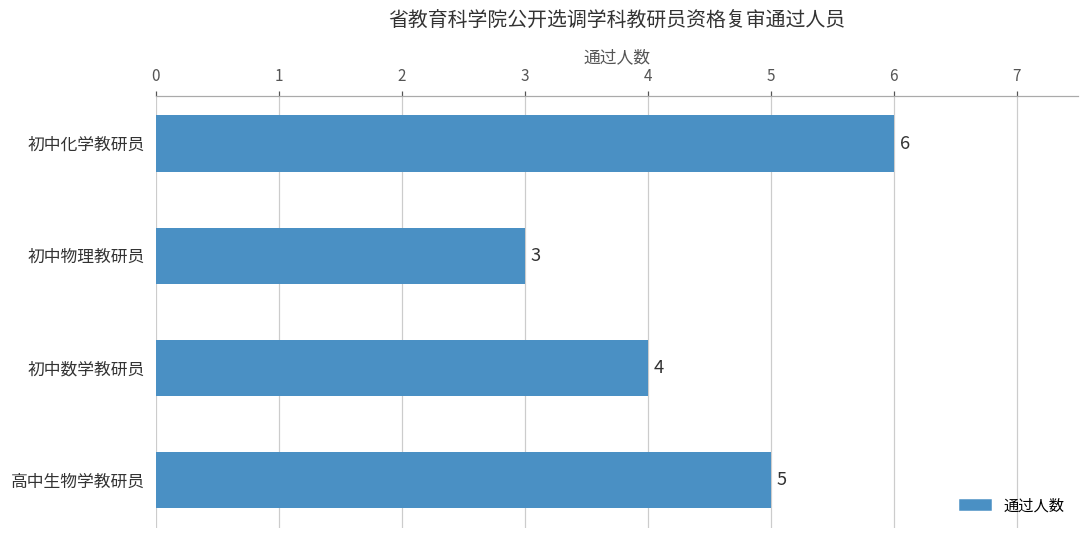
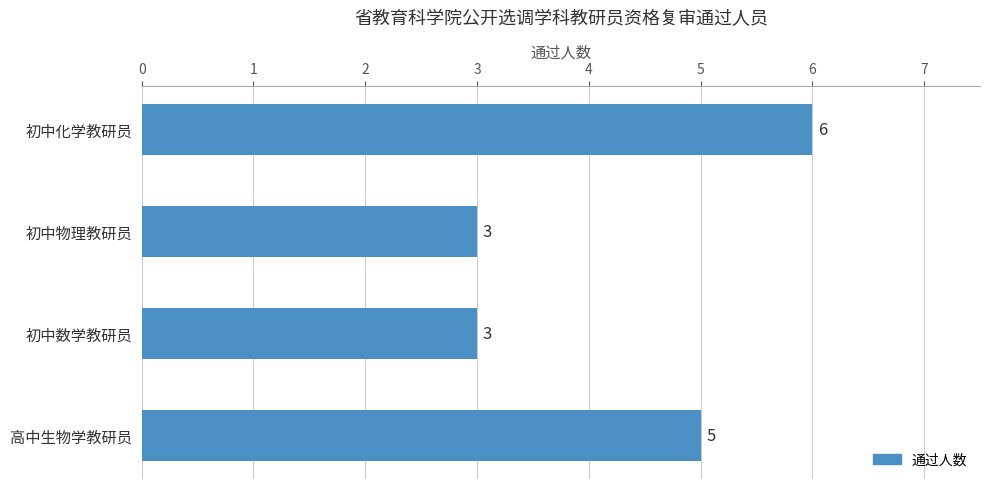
初中数学教研员: 4 -> 3
